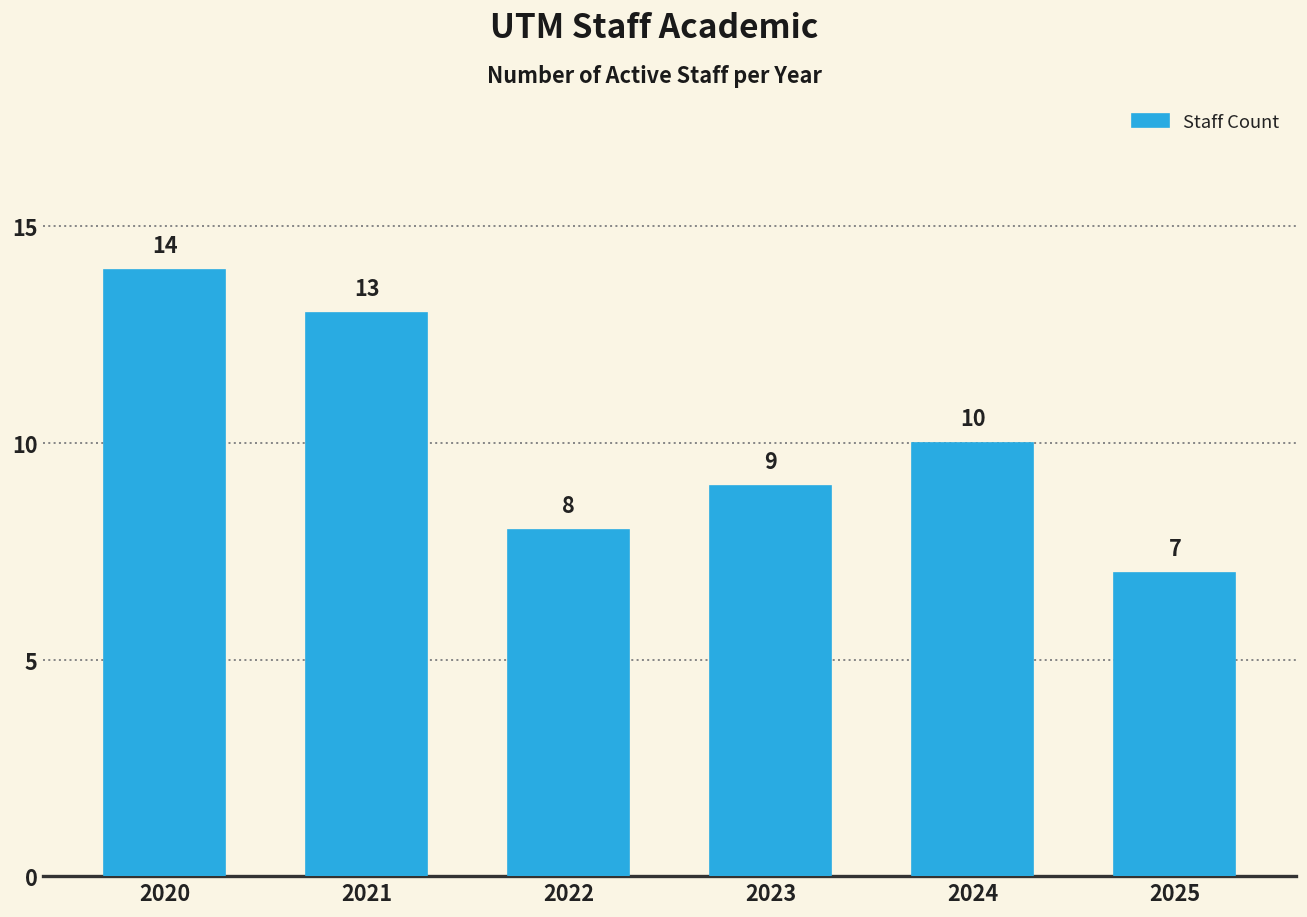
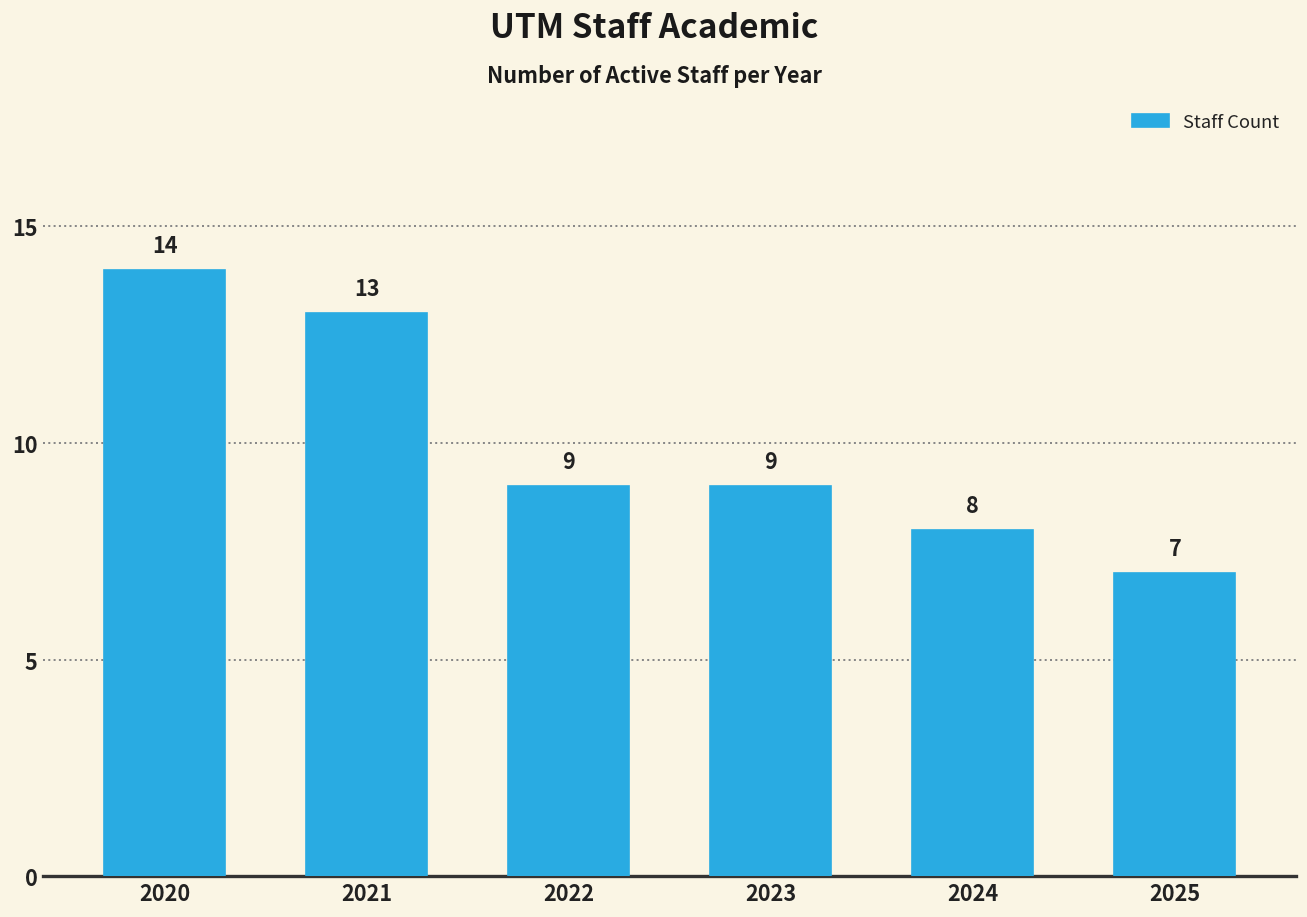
2022: 8 -> 9
2024: 10 -> 8
